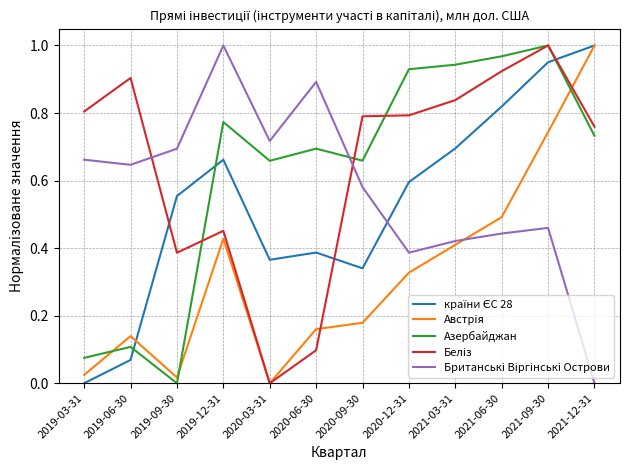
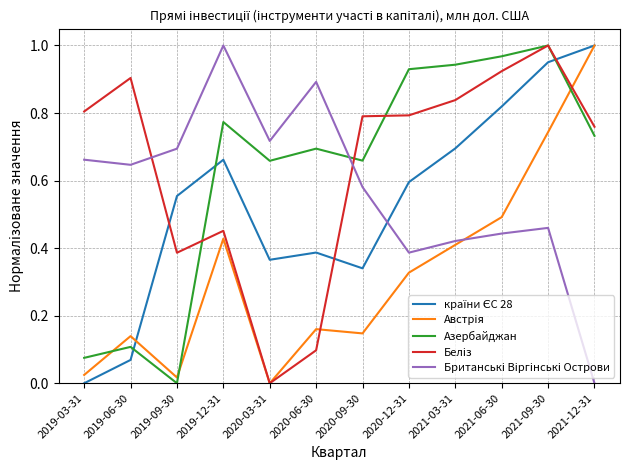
Австрія, 2020-09-30: 0.18 -> 0.15
